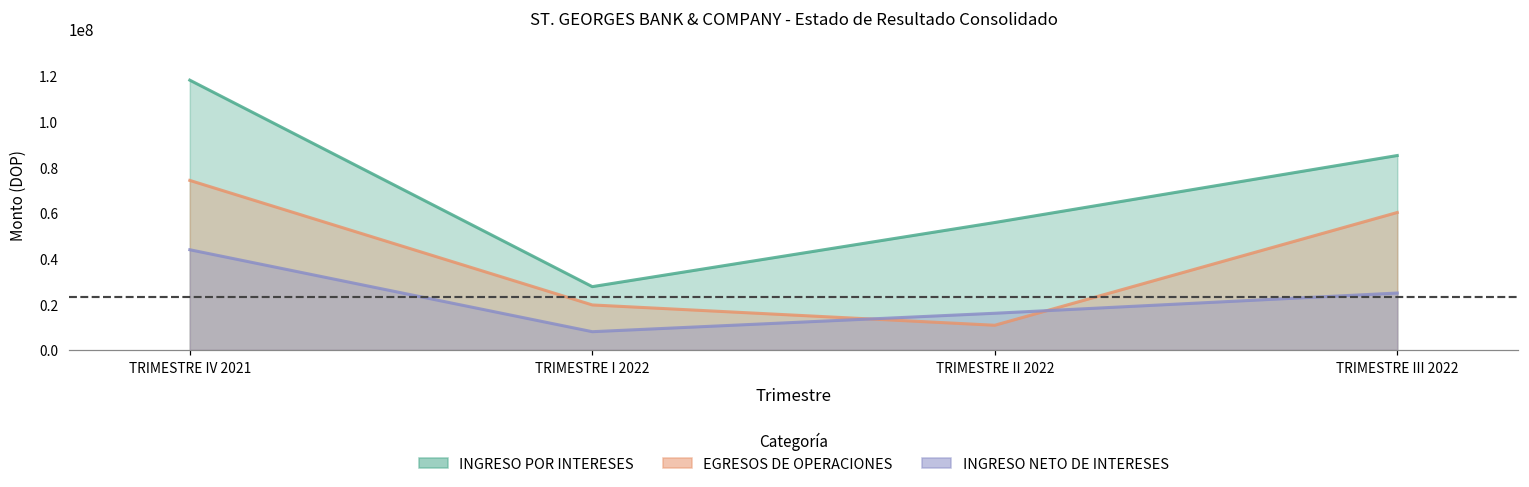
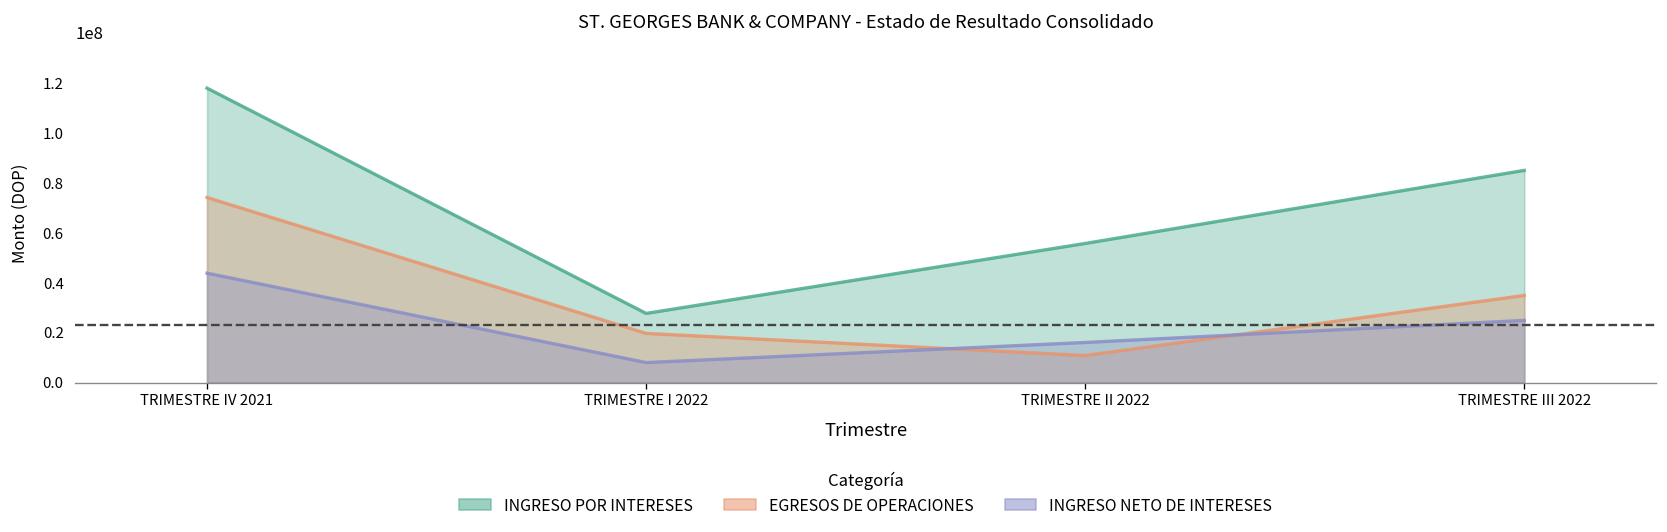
EGRESOS DE OPERACIONES, TRIMESTRE III 2022: 60000000 -> 35000000
